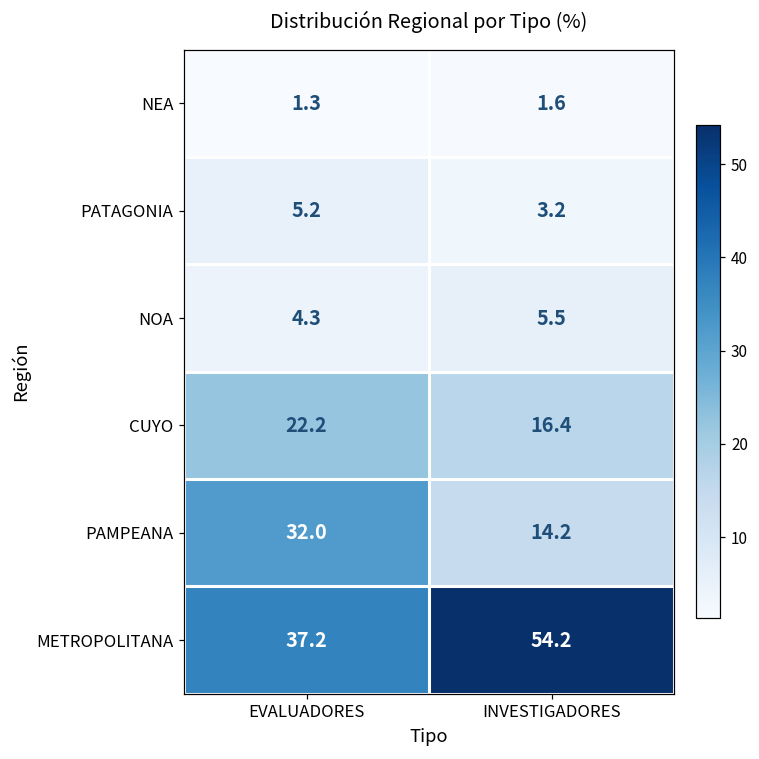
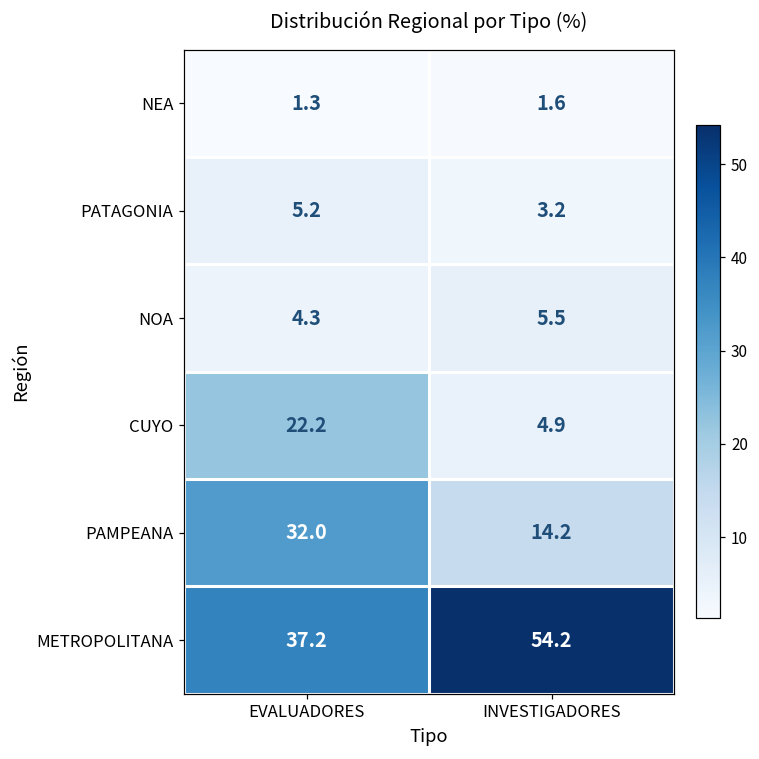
CUYO, INVESTIGADORES: 16.4 -> 4.9
